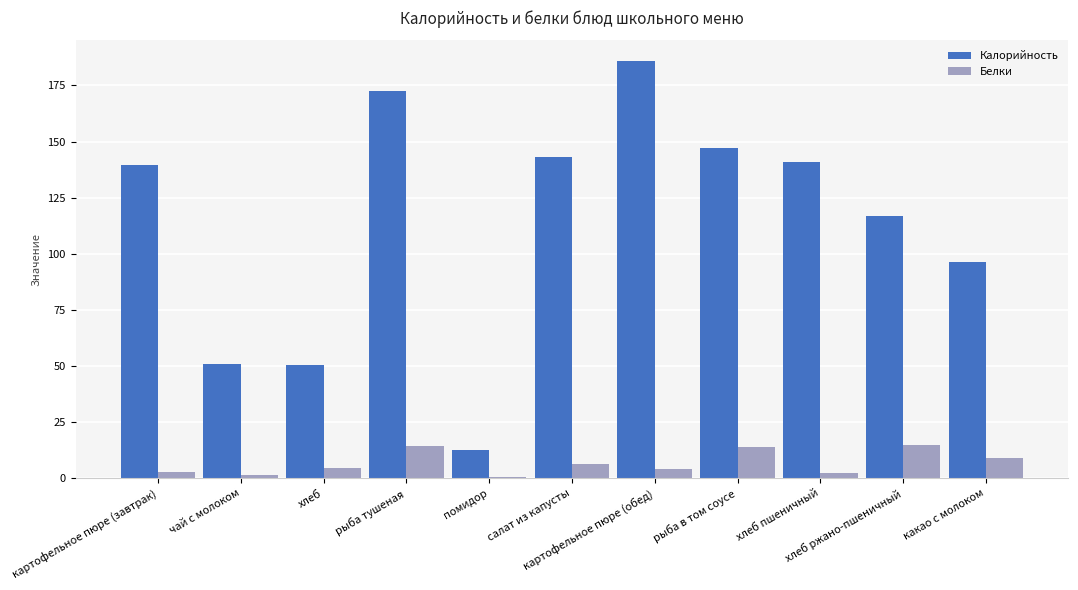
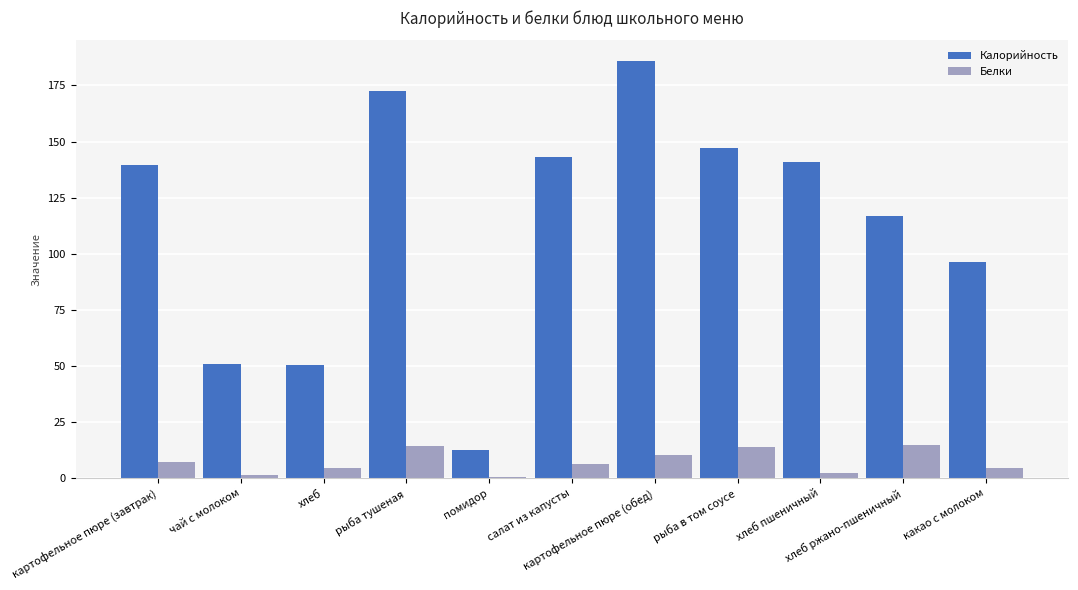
Белки, картофельное пюре (завтрак): 3 -> 7
Белки, картофельное пюре (обед): 4 -> 10
Белки, какао с молоком: 9 -> 5
